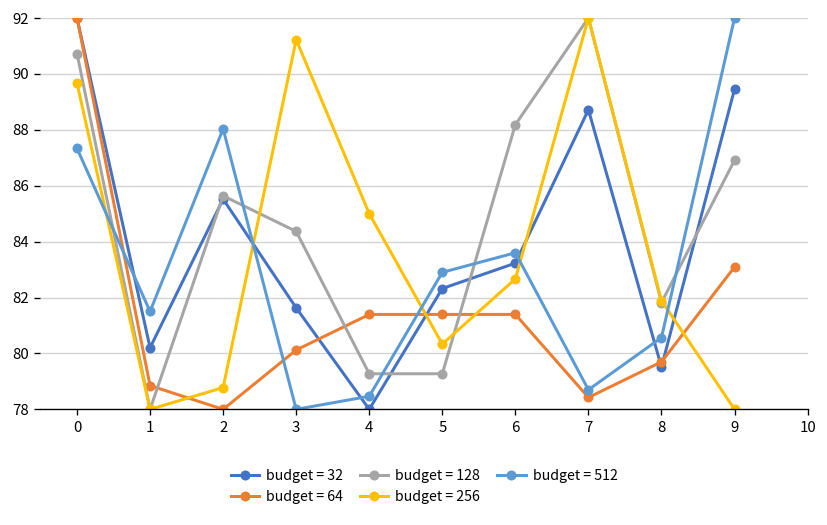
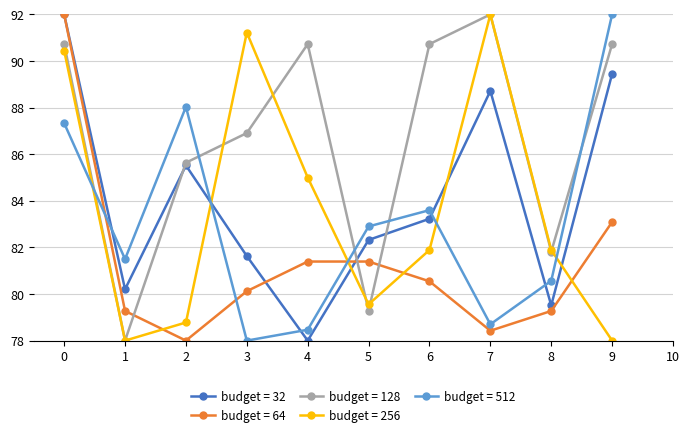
budget = 256, 0: 89.7 -> 90.4
budget = 64, 1: 78.8 -> 79.3
budget = 128, 3: 84.4 -> 86.9
budget = 128, 4: 79.3 -> 90.7
budget = 256, 5: 80.3 -> 79.6
budget = 64, 6: 81.4 -> 80.5
budget = 128, 6: 88.2 -> 90.7
budget = 256, 6: 82.7 -> 81.9
budget = 64, 8: 79.7 -> 79.3
budget = 128, 9: 86.9 -> 90.7
